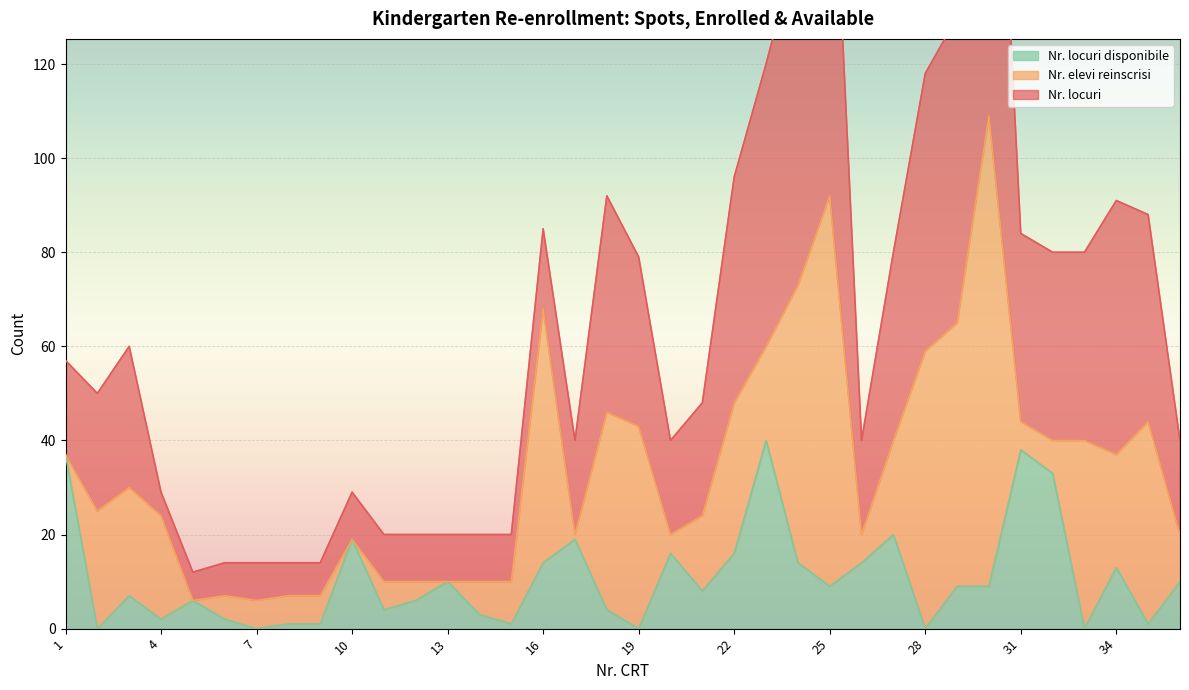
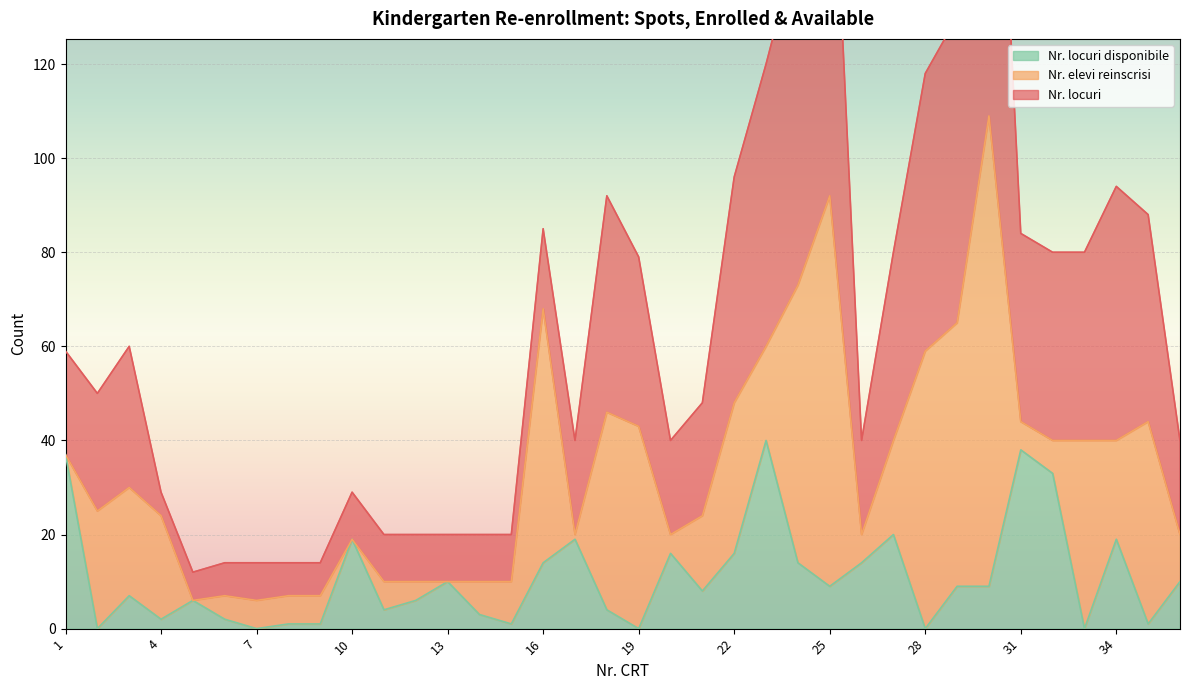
Nr. locuri, 1: 20 -> 22
Nr. locuri disponibile, 34: 13 -> 19
Nr. elevi reinscrisi, 34: 24 -> 21
